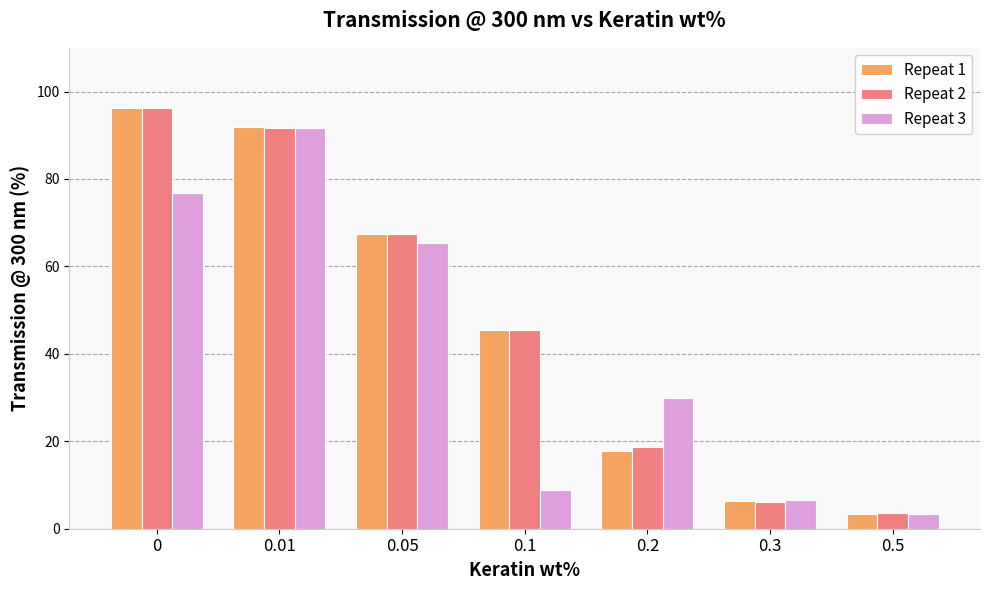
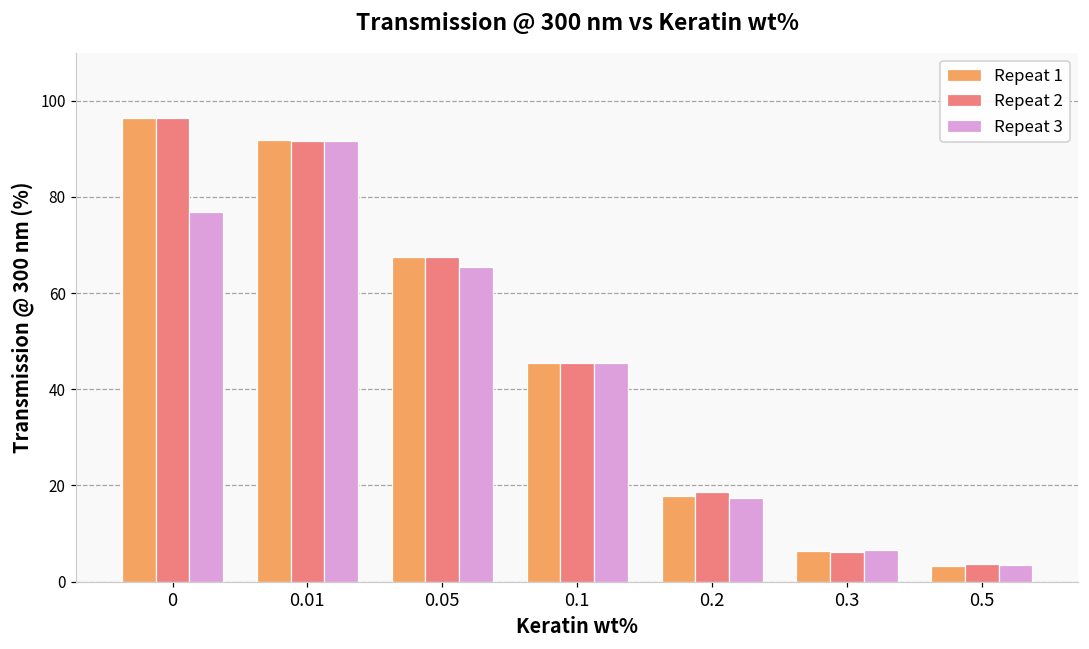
Repeat 3, 0.1: 9 -> 46
Repeat 3, 0.2: 30 -> 17
